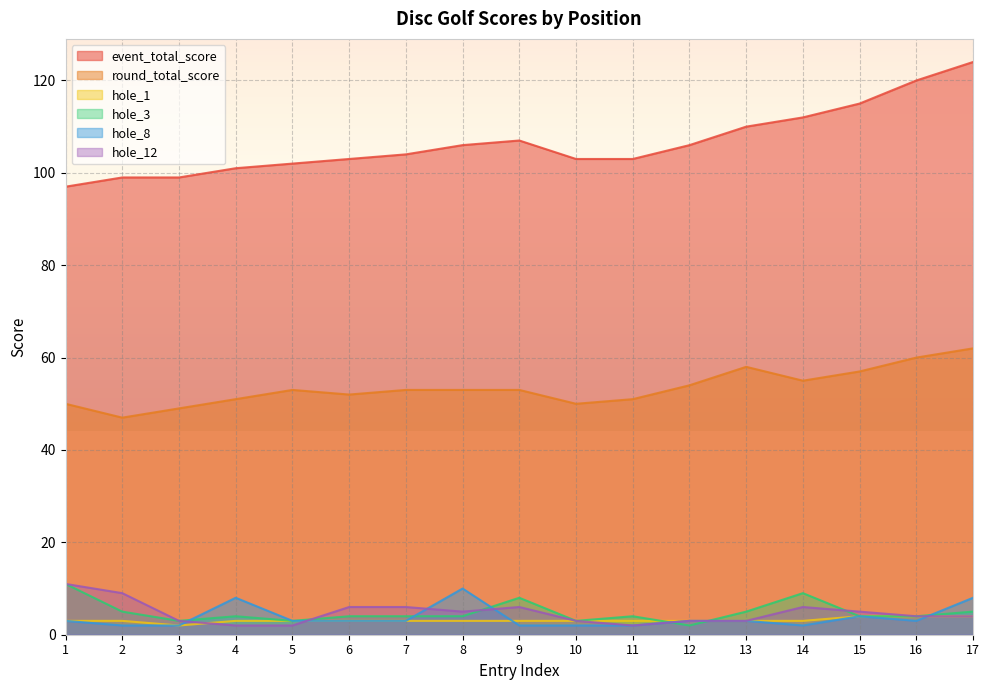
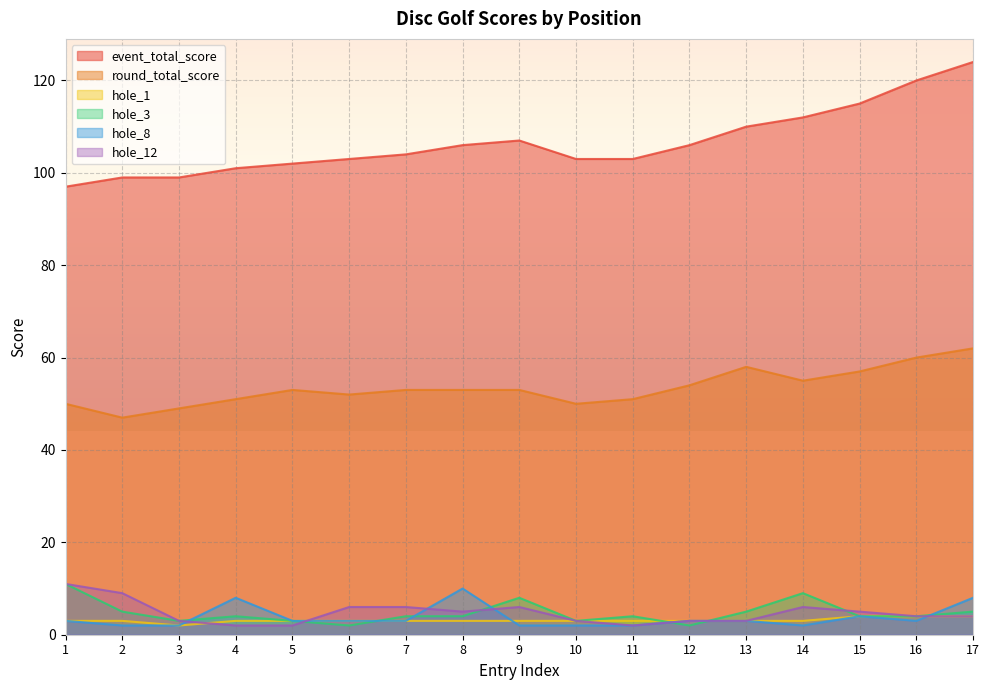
hole_3, 6: 4 -> 2
